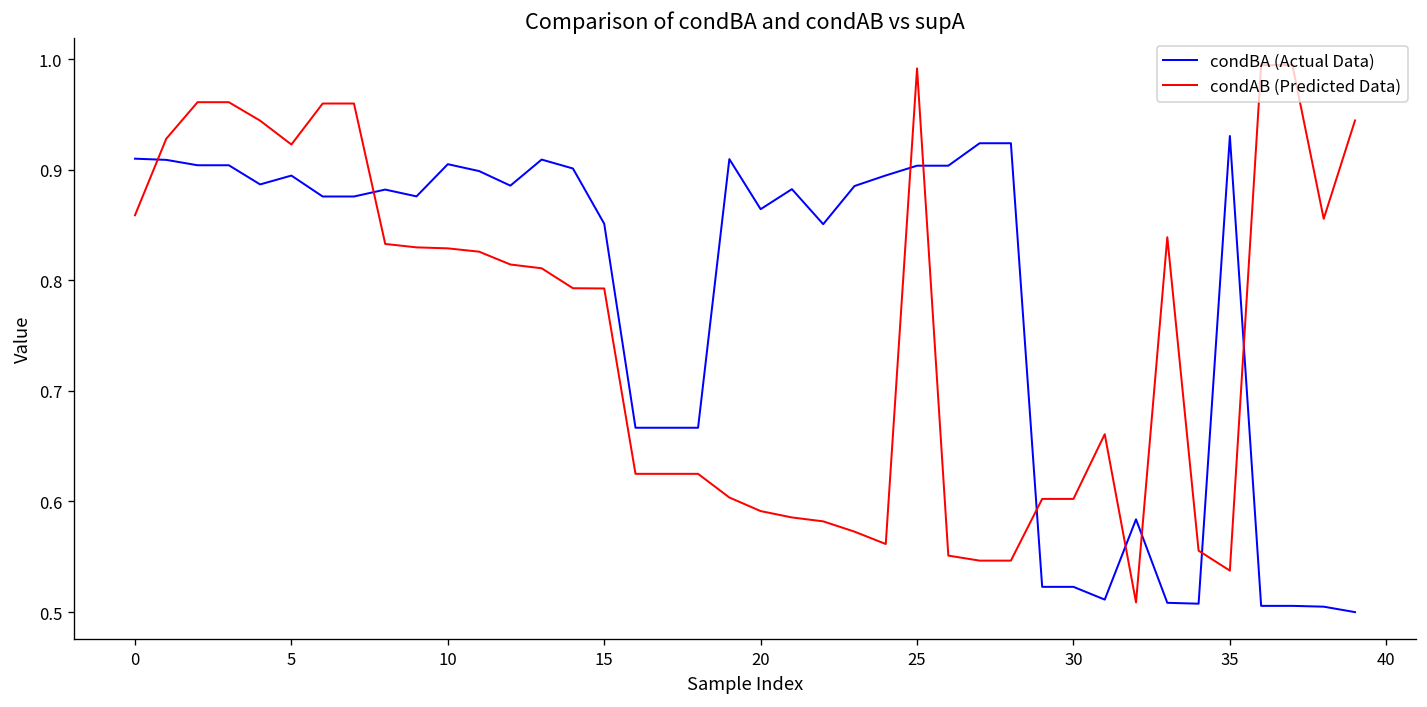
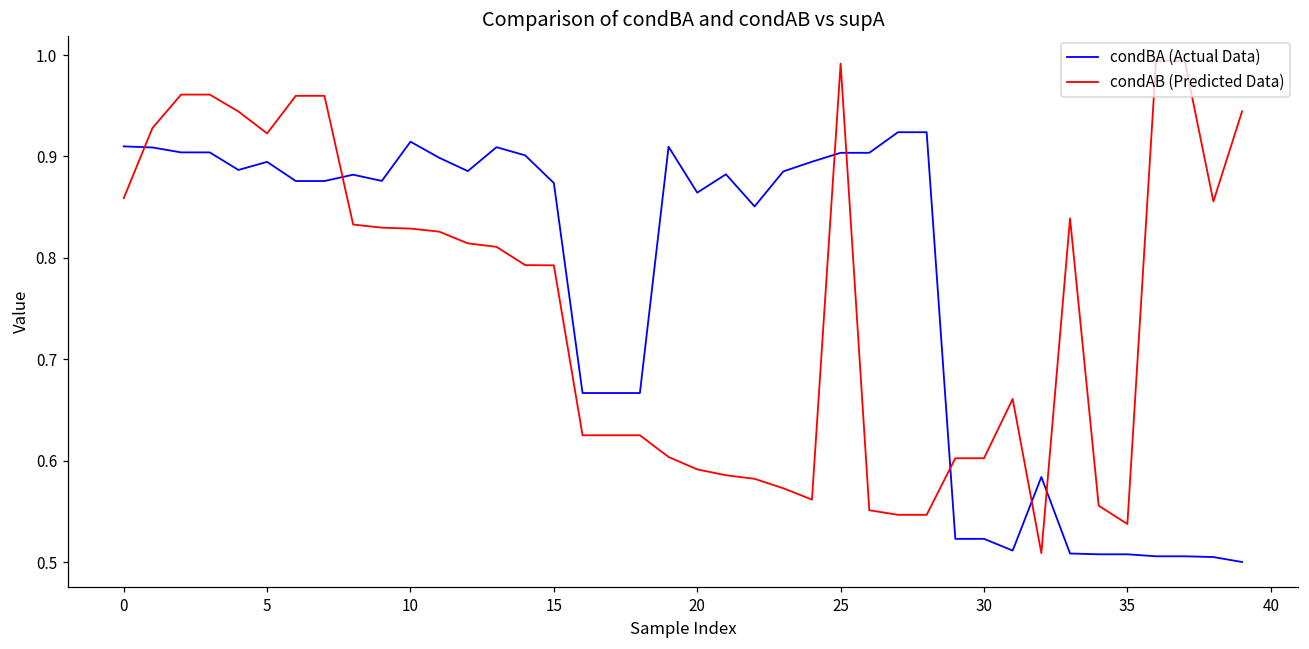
condBA (Actual Data), 10: 0.90 -> 0.91
condBA (Actual Data), 15: 0.85 -> 0.87
condBA (Actual Data), 35: 0.93 -> 0.51
